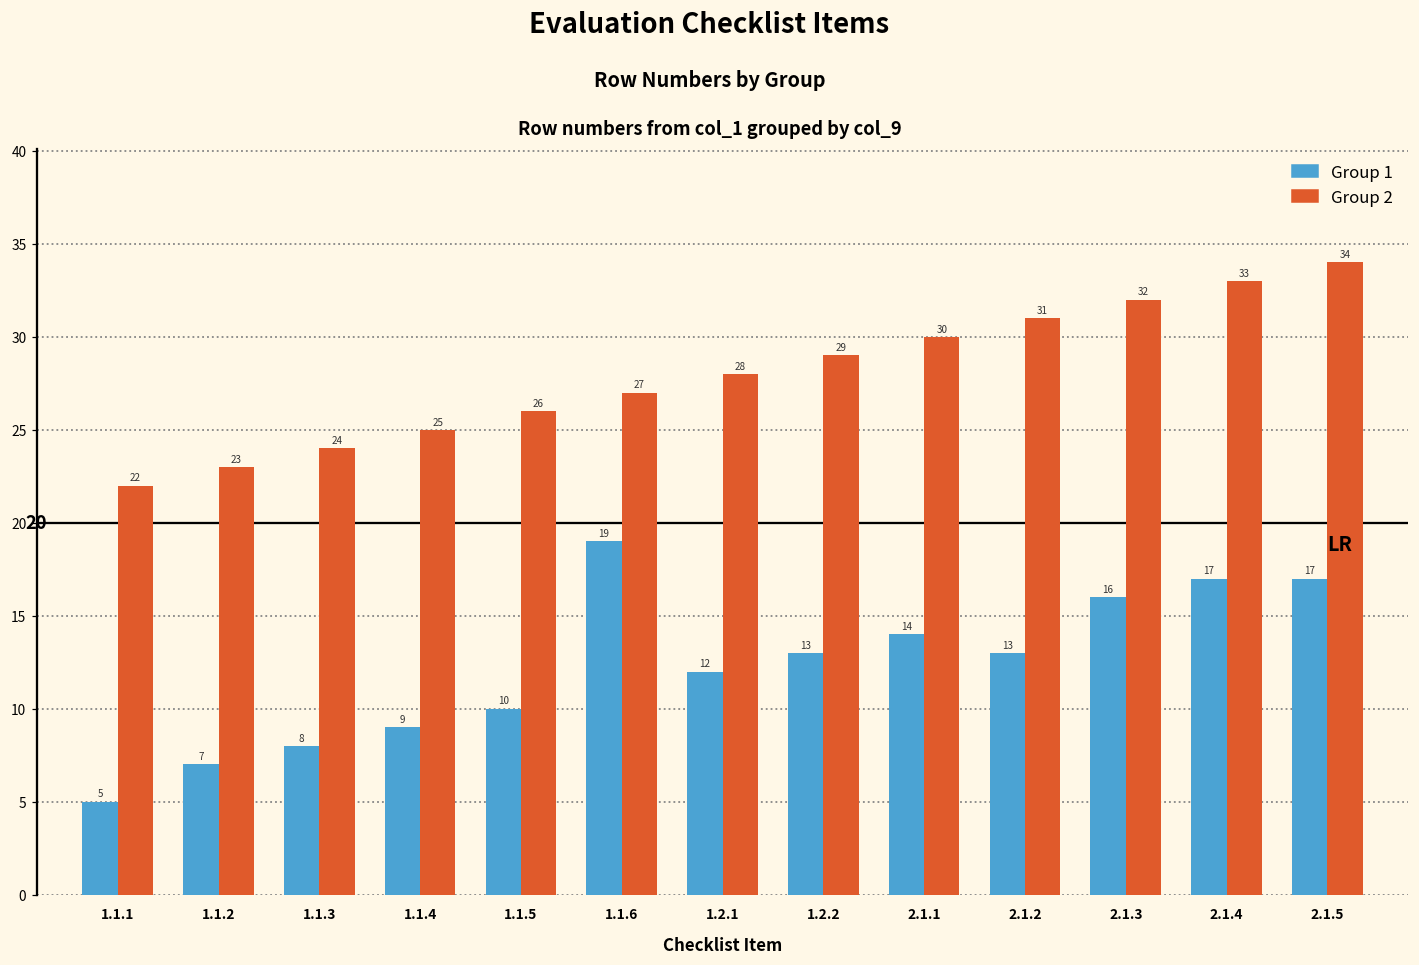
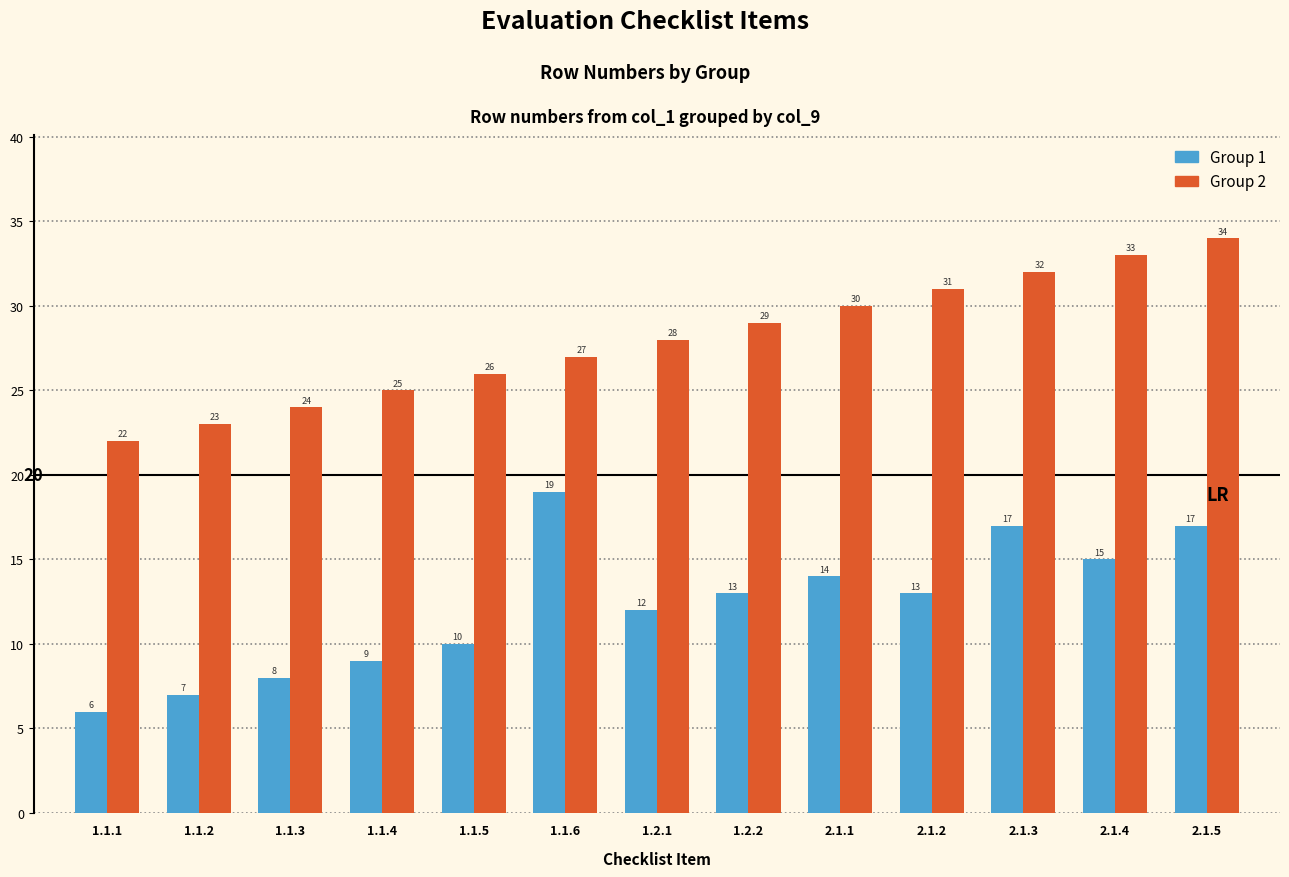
Group 1, 1.1.1: 5 -> 6
Group 1, 2.1.3: 16 -> 17
Group 1, 2.1.4: 17 -> 15
